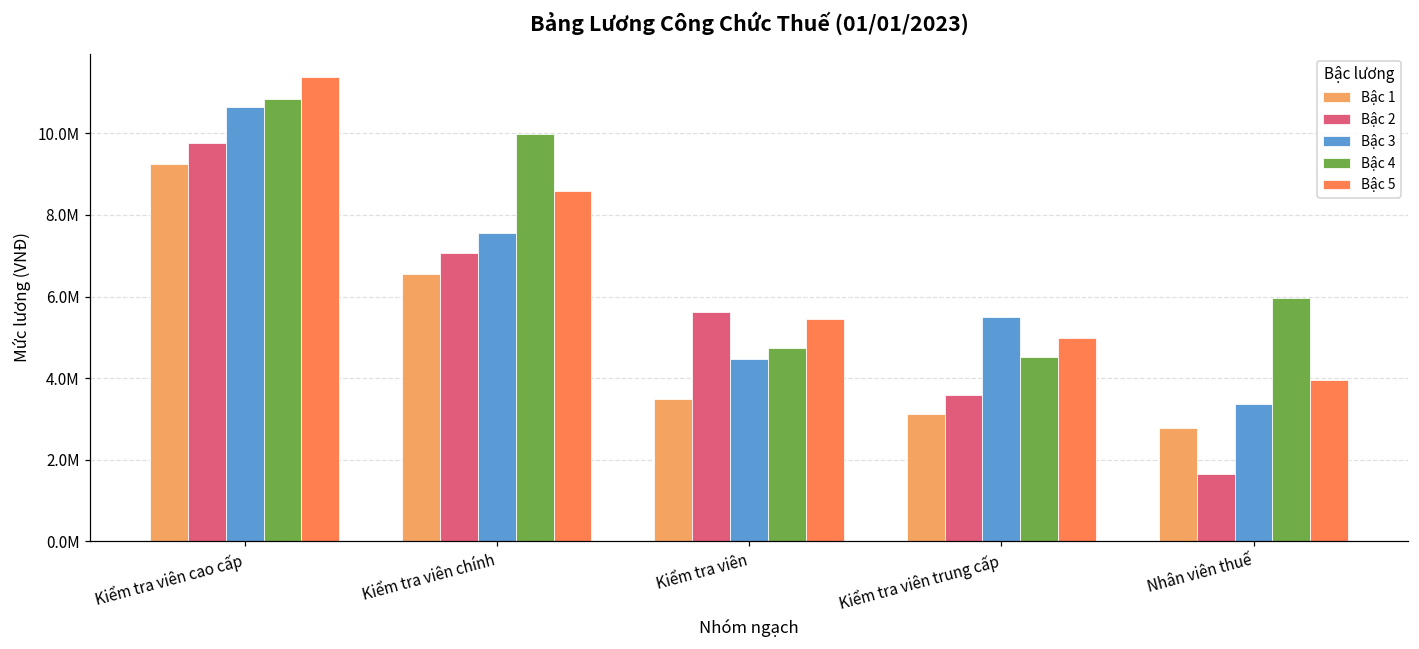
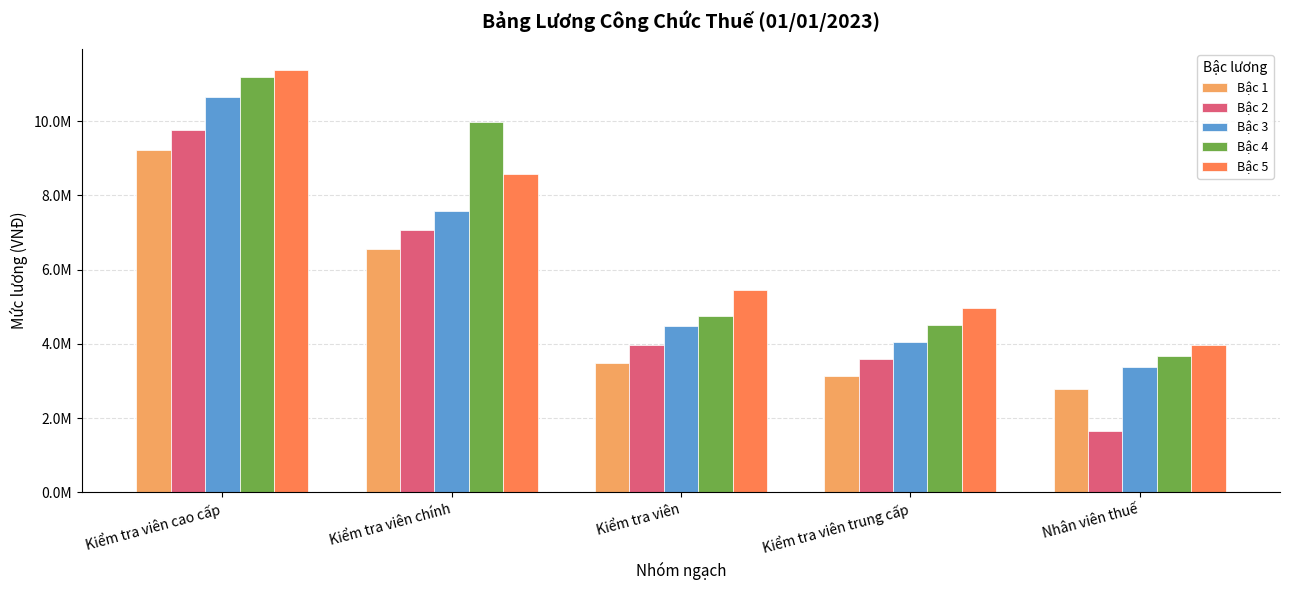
Bậc 4, Kiểm tra viên cao cấp: 10800000 -> 11200000
Bậc 2, Kiểm tra viên: 5600000 -> 4000000
Bậc 3, Kiểm tra viên trung cấp: 5500000 -> 4100000
Bậc 4, Nhân viên thuế: 6000000 -> 3700000
